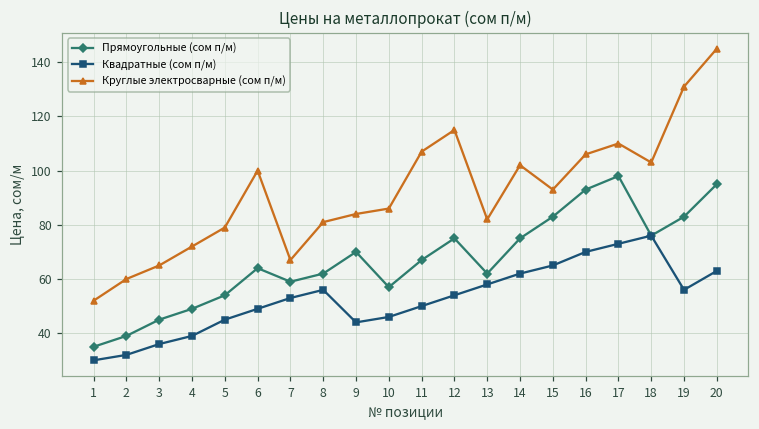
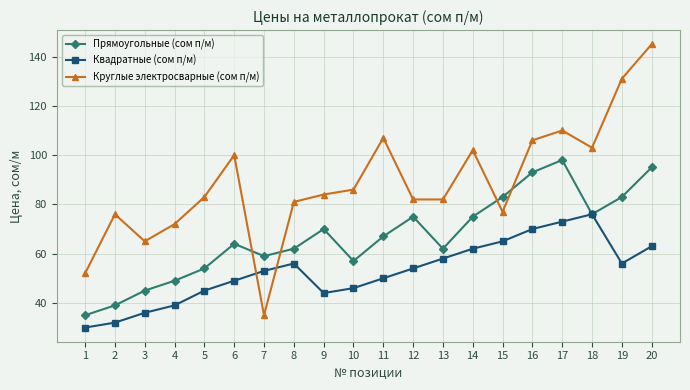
Круглые электросварные (сом п/м), 2: 60 -> 76
Круглые электросварные (сом п/м), 5: 79 -> 83
Круглые электросварные (сом п/м), 7: 67 -> 35
Круглые электросварные (сом п/м), 12: 115 -> 82
Круглые электросварные (сом п/м), 15: 93 -> 77
